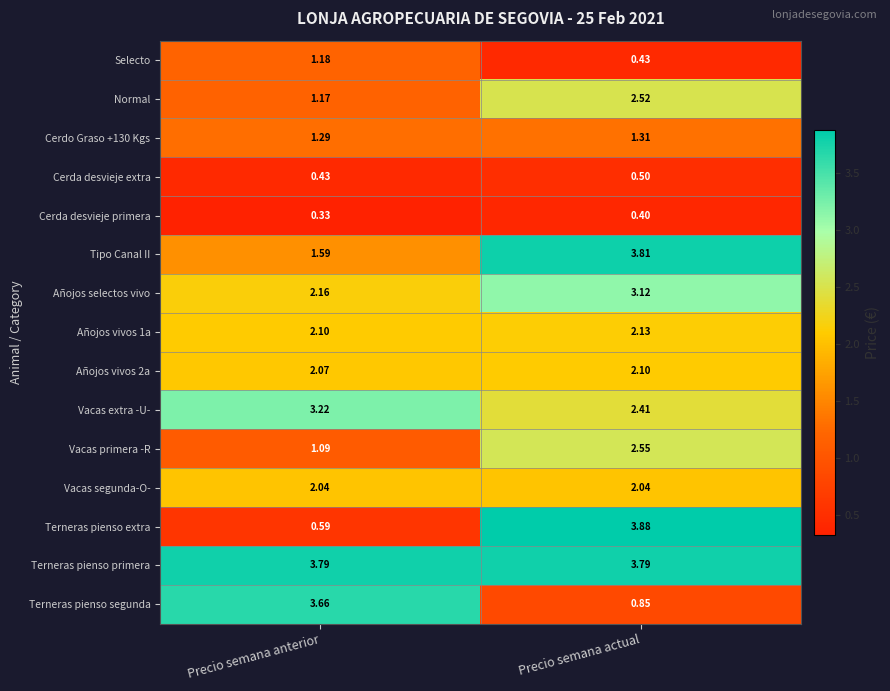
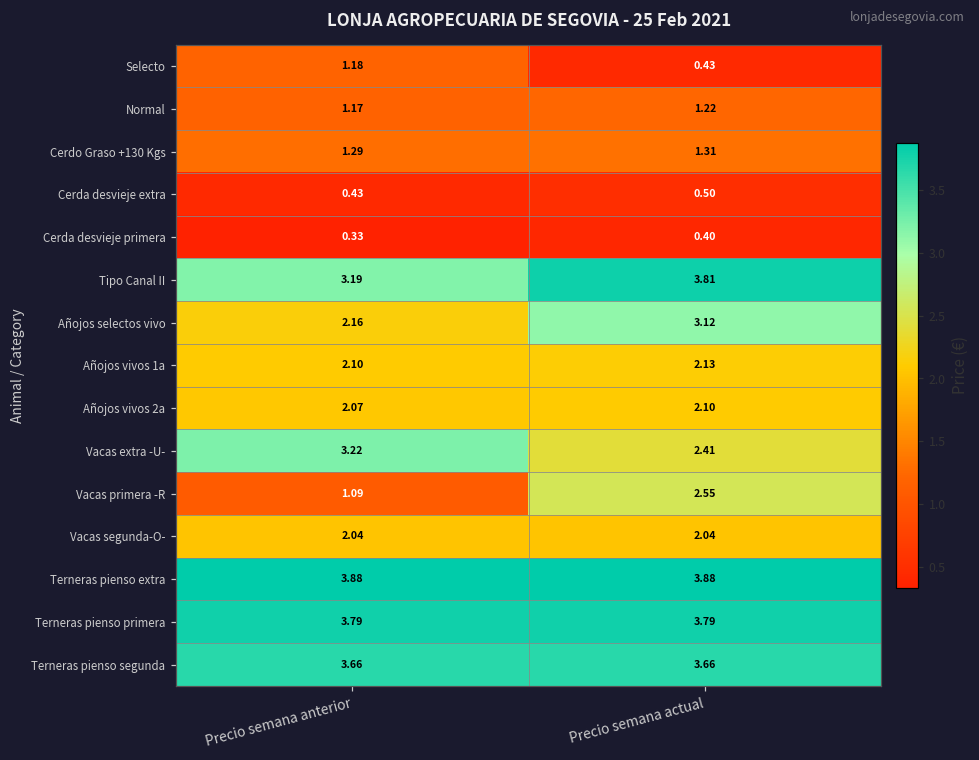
Normal, Precio semana actual: 2.52 -> 1.22
Tipo Canal II, Precio semana anterior: 1.59 -> 3.19
Terneras pienso extra, Precio semana anterior: 0.59 -> 3.88
Terneras pienso segunda, Precio semana actual: 0.85 -> 3.66
